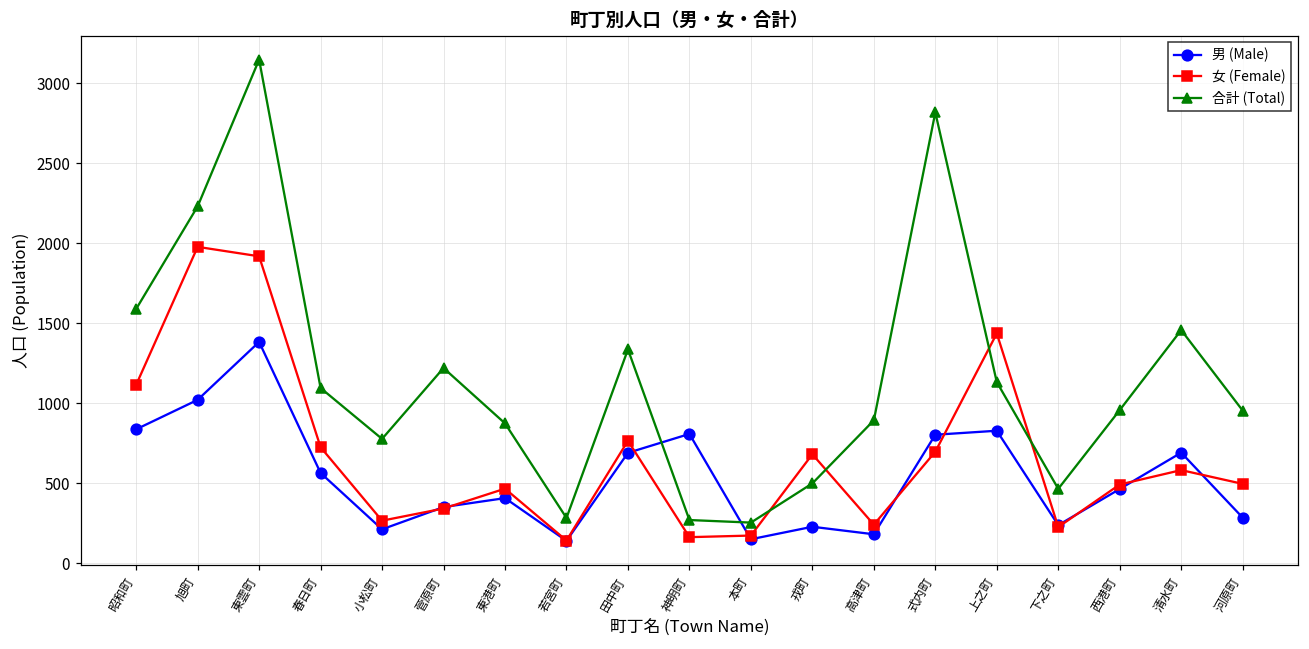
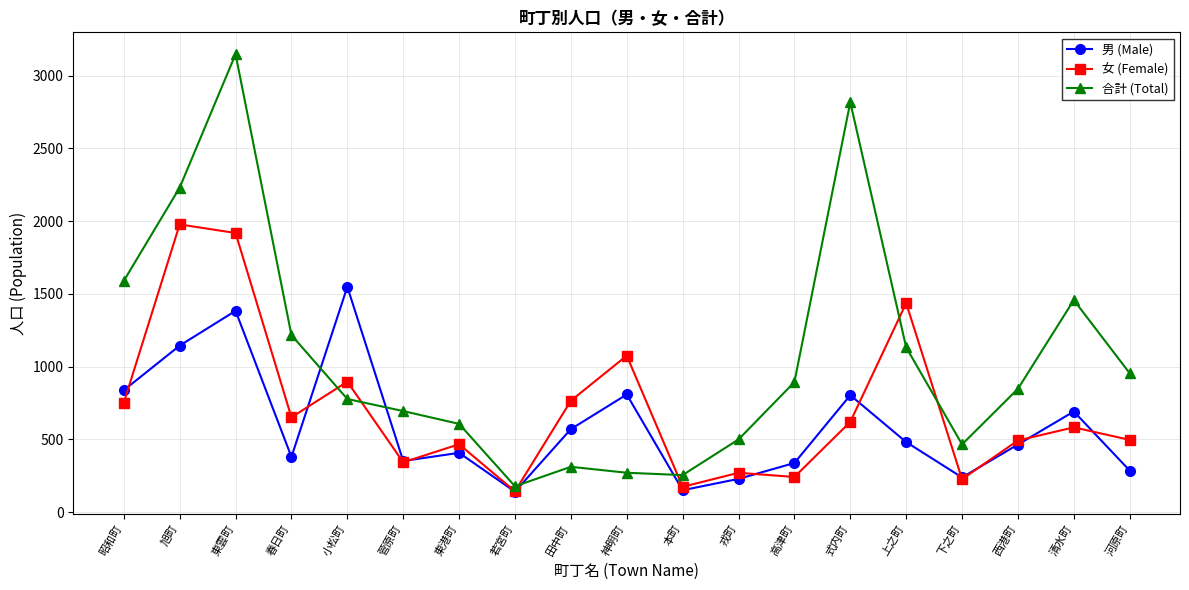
女 (Female), 昭和町: 1120 -> 750
男 (Male), 旭町: 1020 -> 1150
男 (Male), 春日町: 570 -> 380
女 (Female), 春日町: 730 -> 650
合計 (Total), 春日町: 1100 -> 1220
男 (Male), 小松町: 210 -> 1550
女 (Female), 小松町: 270 -> 900
合計 (Total), 菅原町: 1220 -> 700
合計 (Total), 東港町: 880 -> 610
合計 (Total), 若宮町: 280 -> 180
男 (Male), 田中町: 690 -> 570
合計 (Total), 田中町: 1340 -> 310
女 (Female), 神明町: 160 -> 1080
女 (Female), 戎町: 680 -> 270
男 (Male), 高津町: 180 -> 340
女 (Female), 式内町: 700 -> 620
男 (Male), 上之町: 830 -> 480
合計 (Total), 西港町: 960 -> 850
